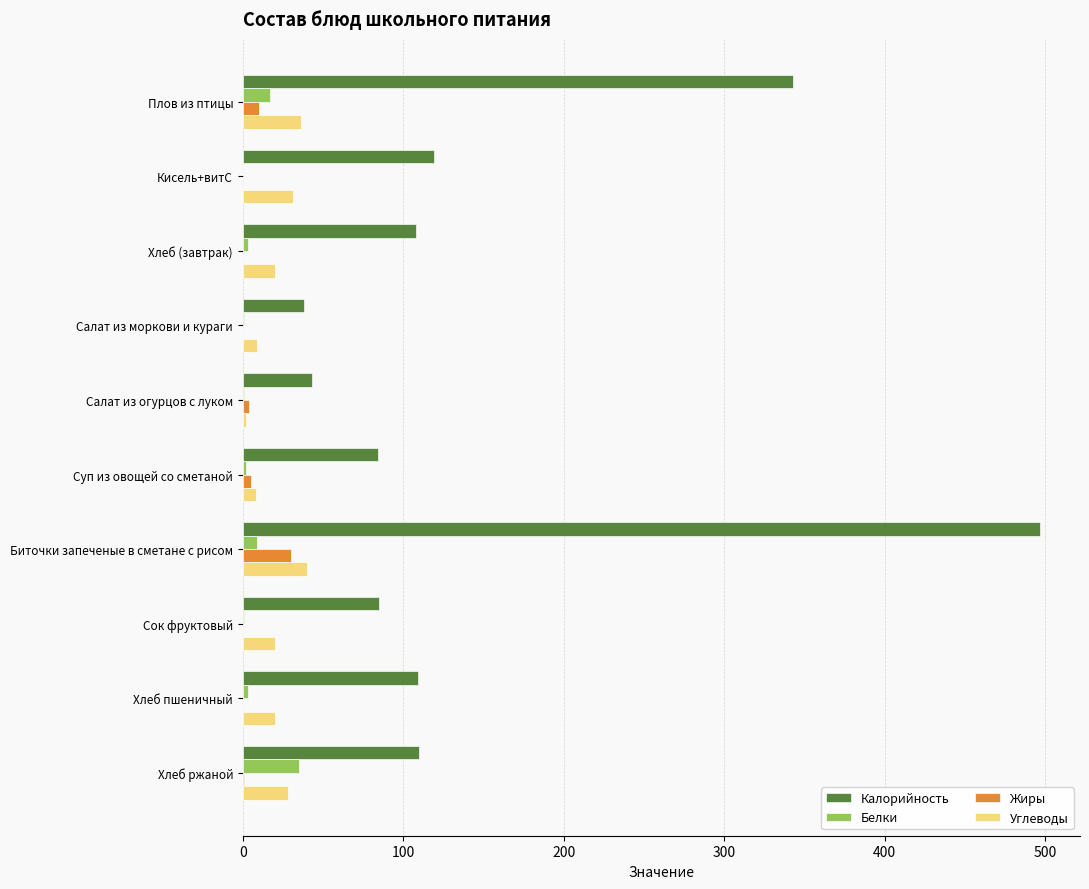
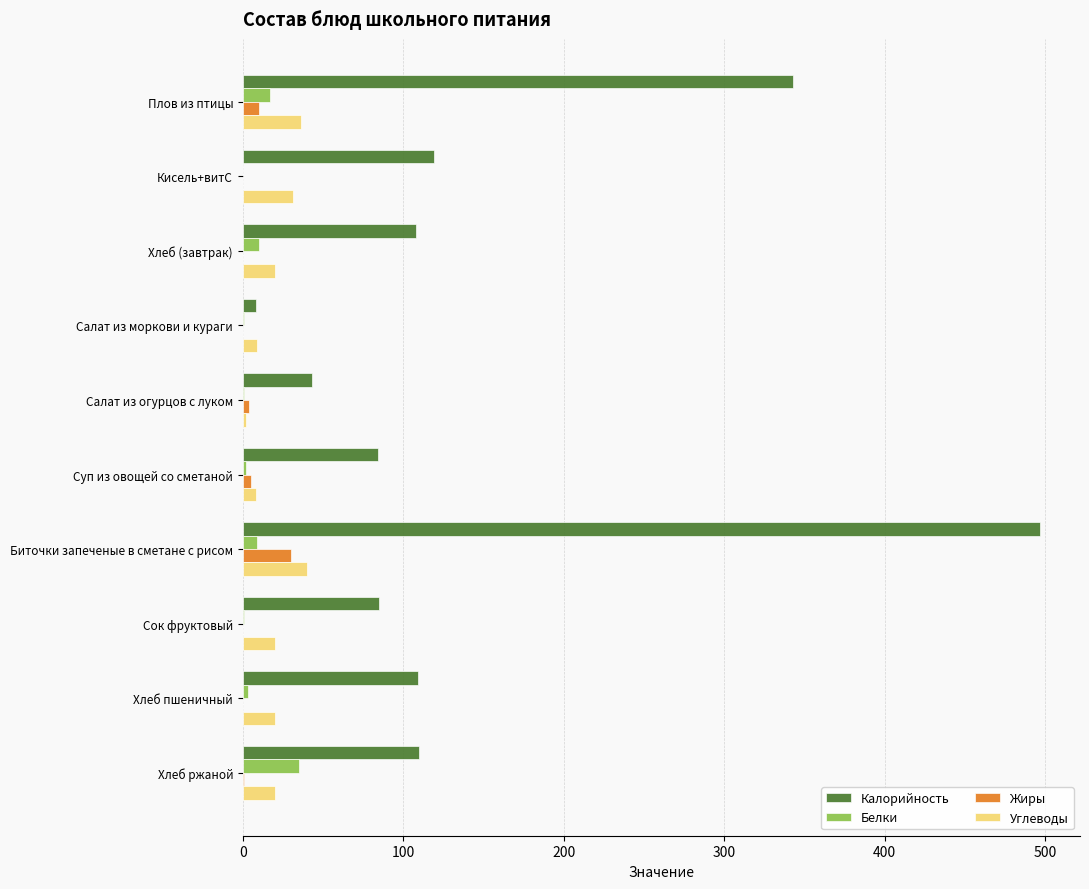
Белки, Хлеб (завтрак): 3 -> 10
Калорийность, Салат из моркови и кураги: 38 -> 8
Углеводы, Хлеб ржаной: 28 -> 20
